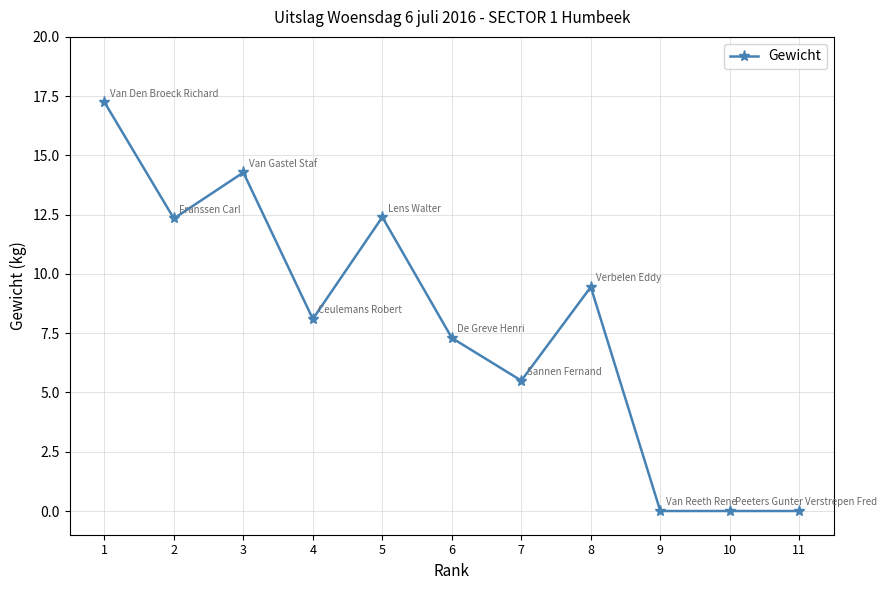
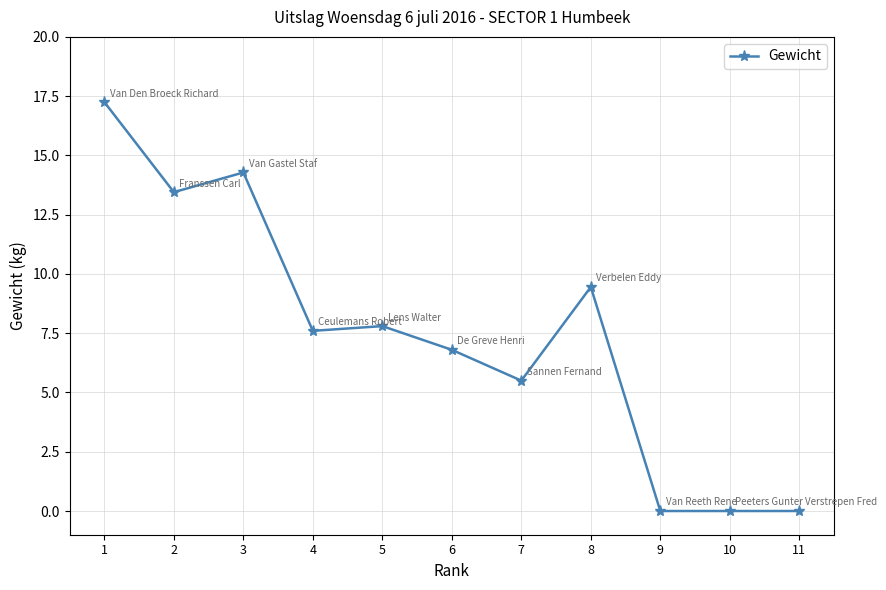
2: 12.3 -> 13.5
4: 8.1 -> 7.6
5: 12.4 -> 7.8
6: 7.3 -> 6.8
